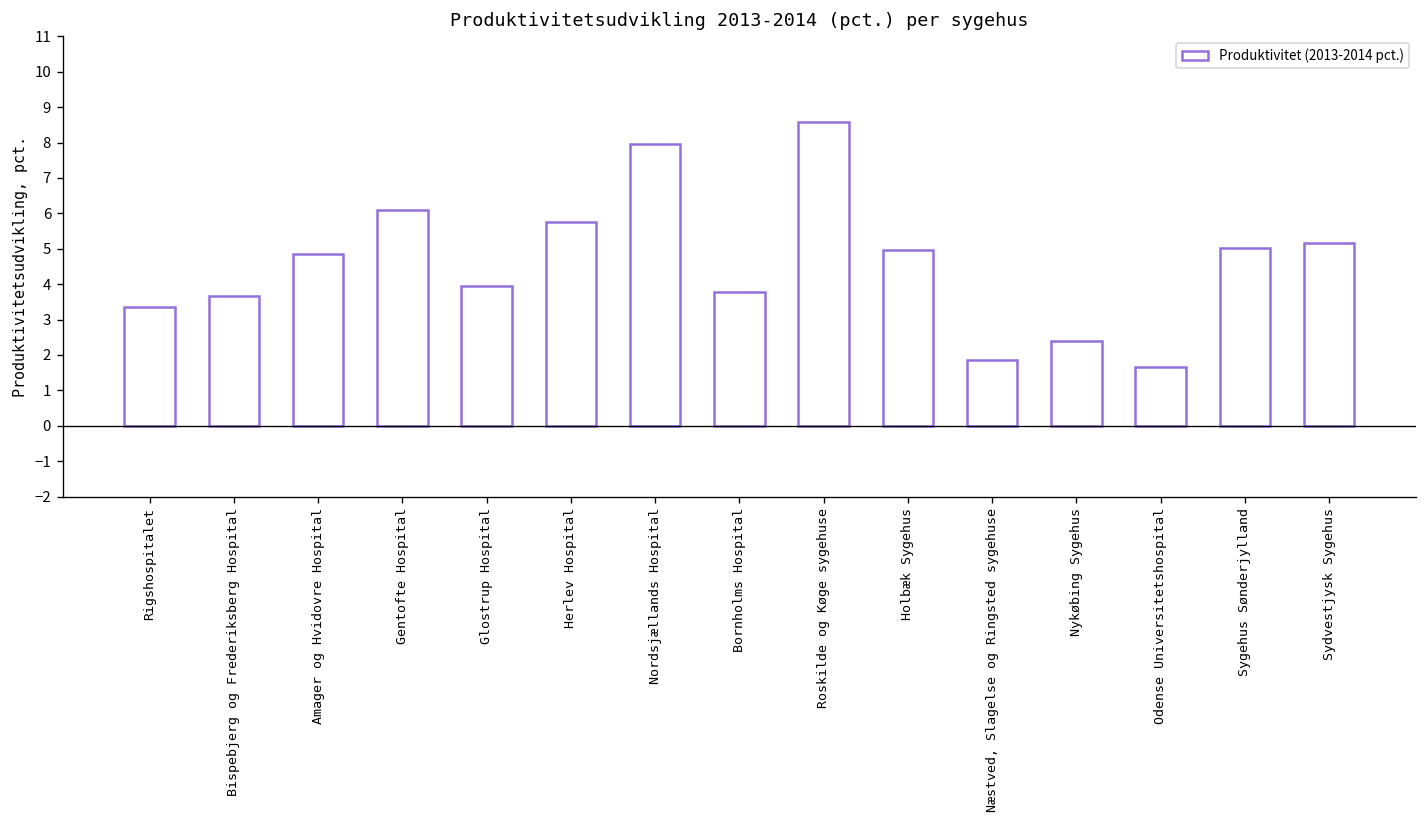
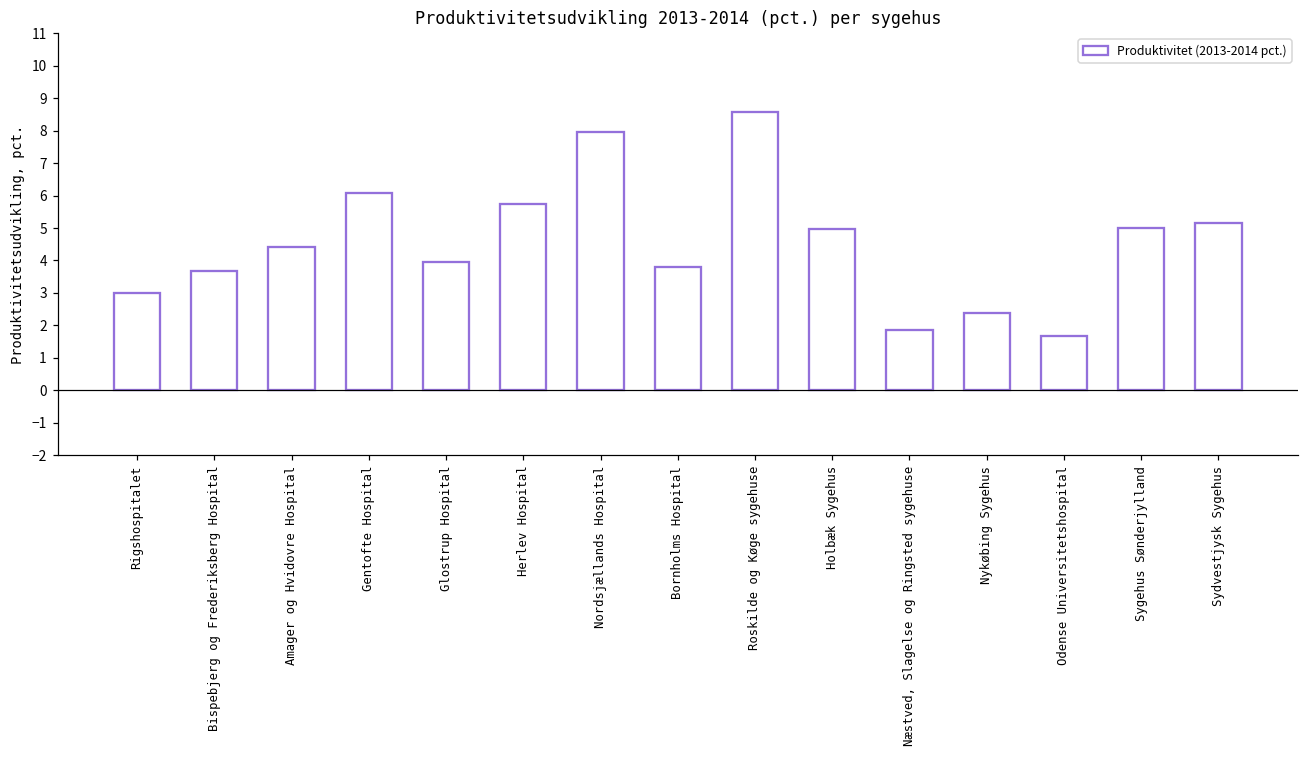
Rigshospitalet: 3.4 -> 3.0
Amager og Hvidovre Hospital: 4.9 -> 4.4
